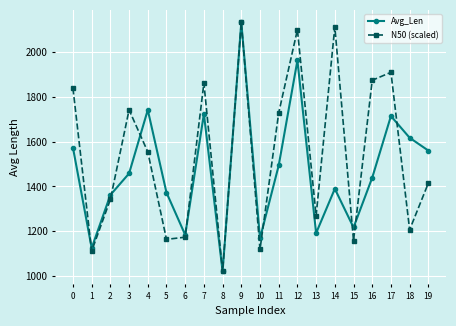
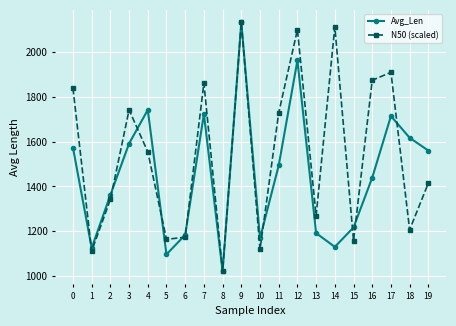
Avg_Len, 3: 1460 -> 1590
Avg_Len, 5: 1370 -> 1100
Avg_Len, 14: 1390 -> 1130
